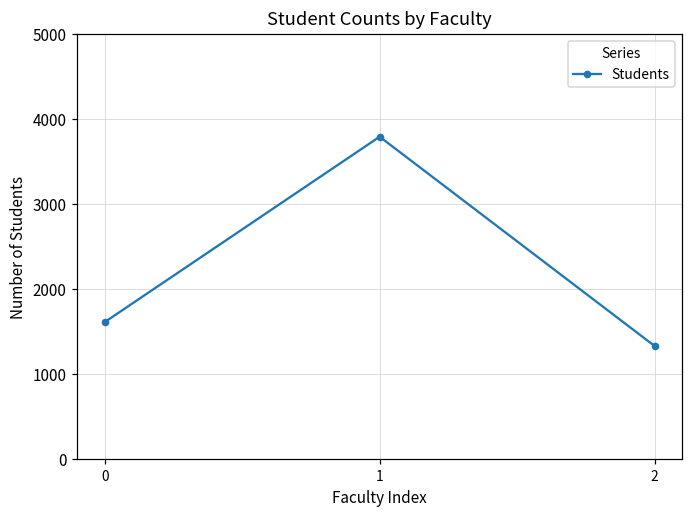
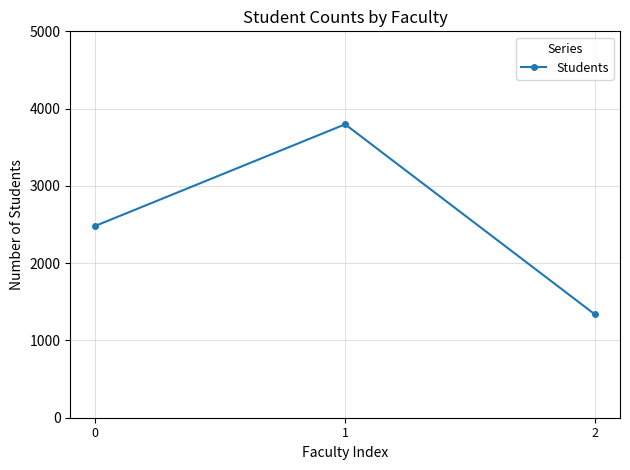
0: 1600 -> 2500
